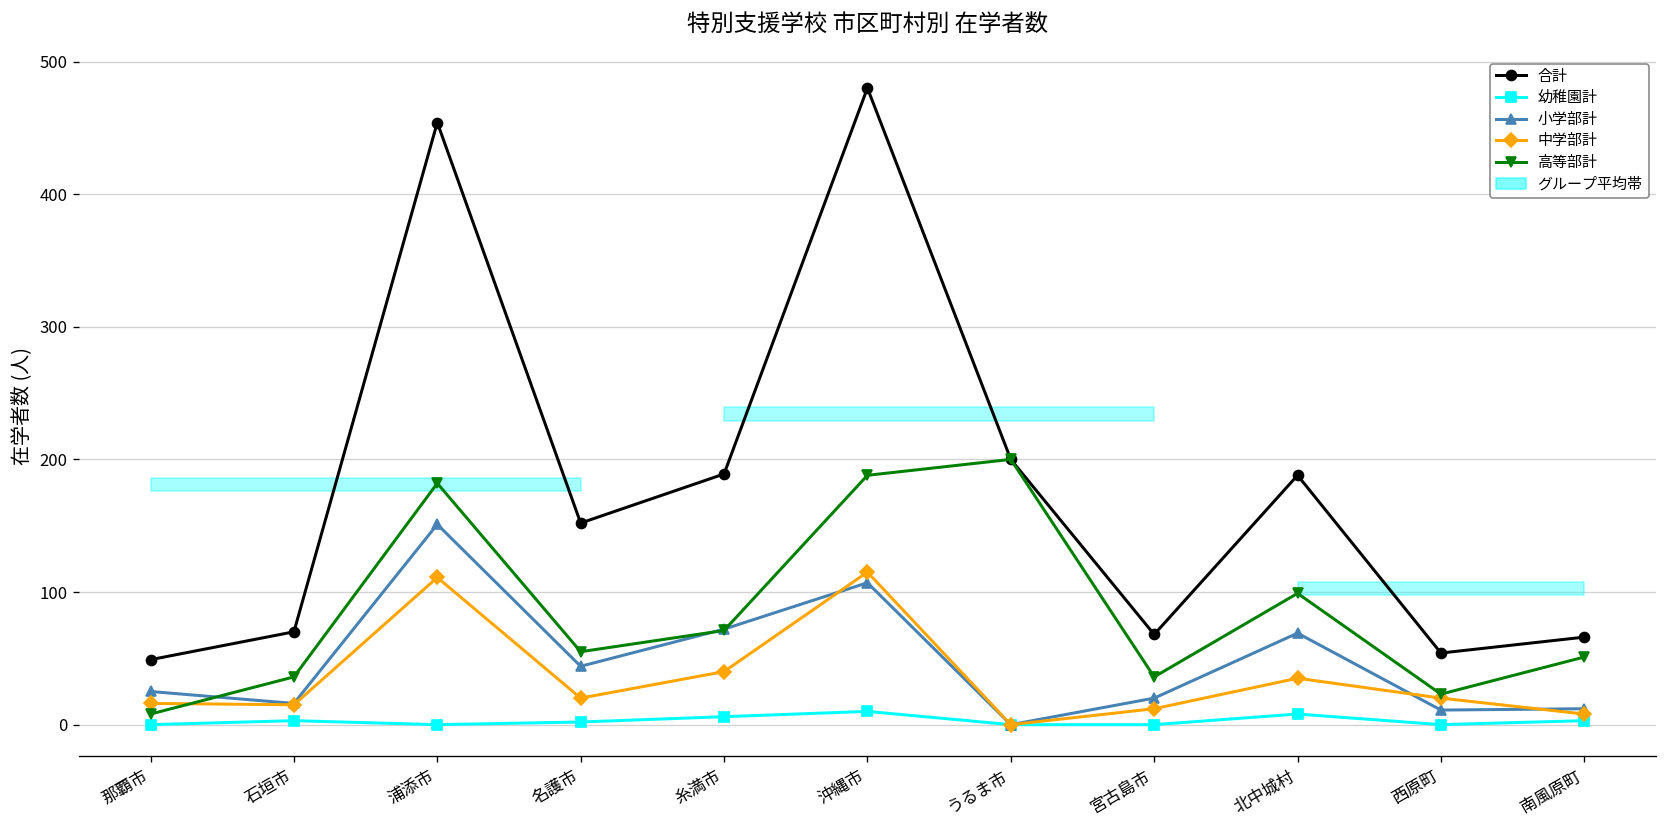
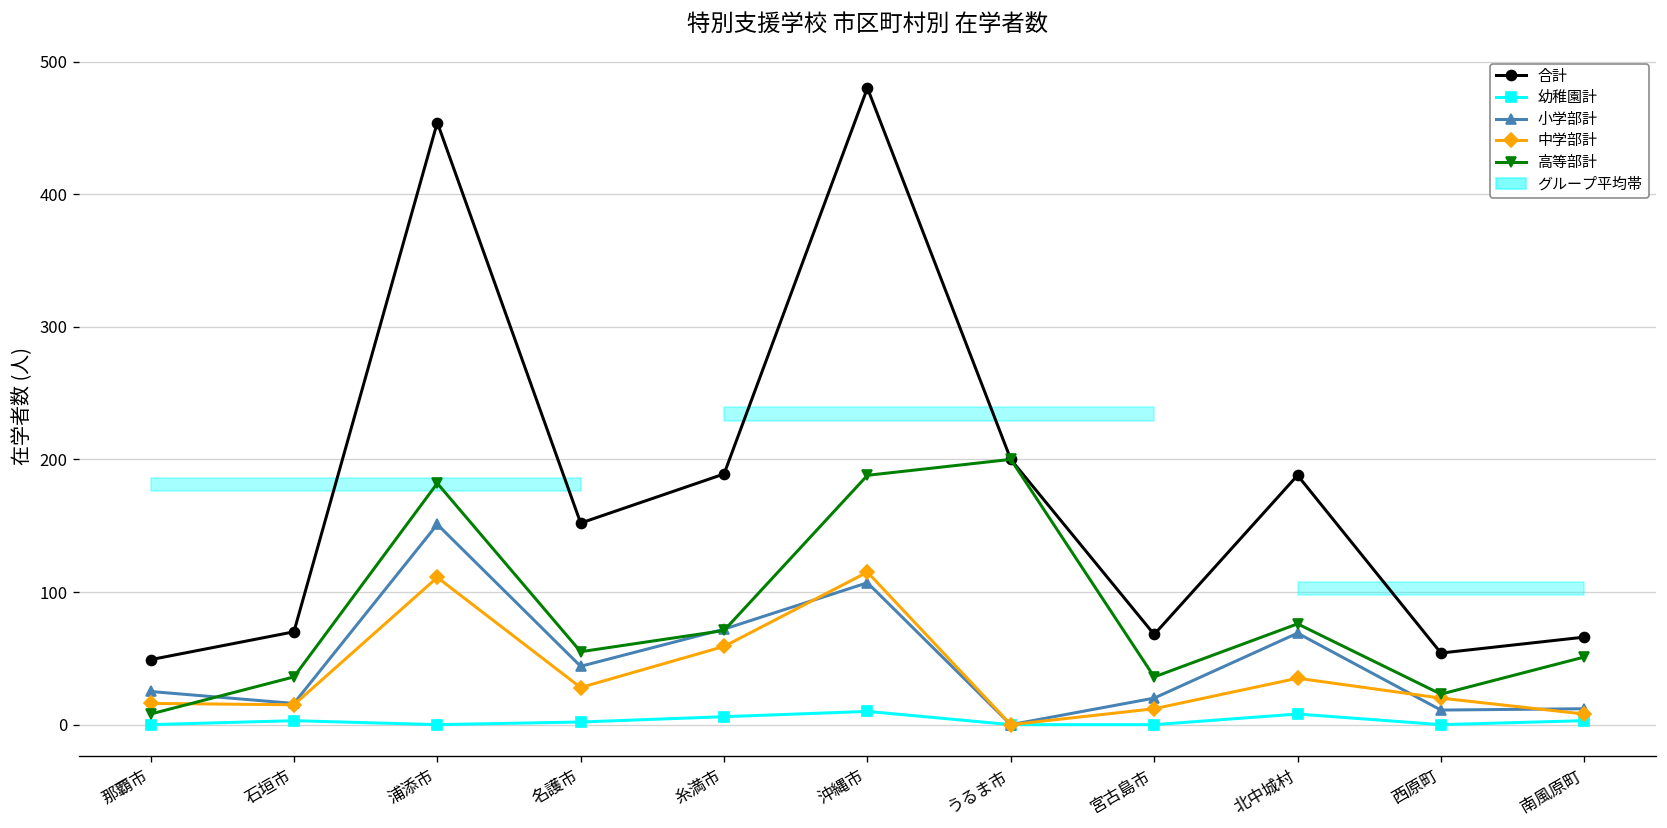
中学部計, 名護市: 20 -> 28
中学部計, 糸満市: 40 -> 59
高等部計, 北中城村: 99 -> 76
